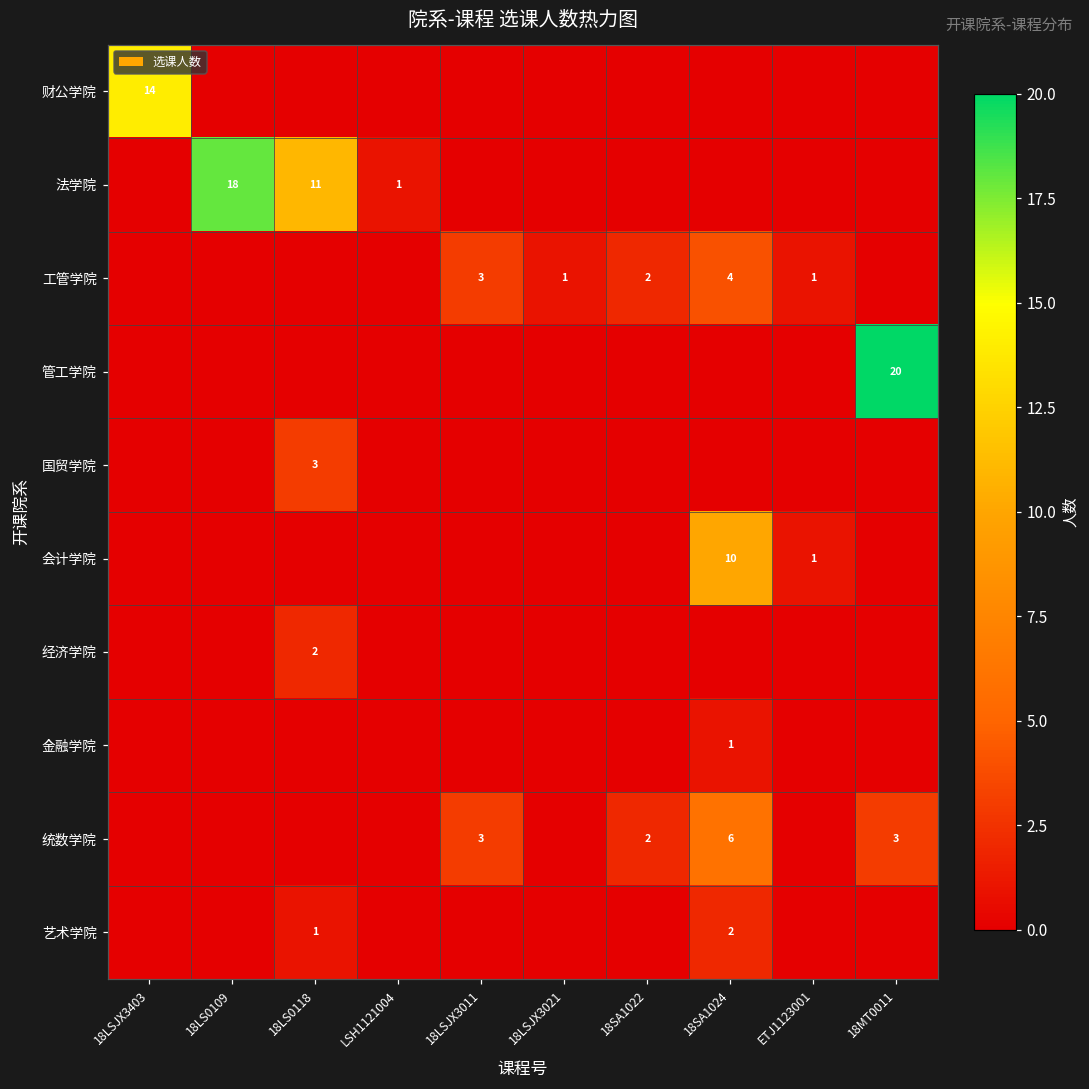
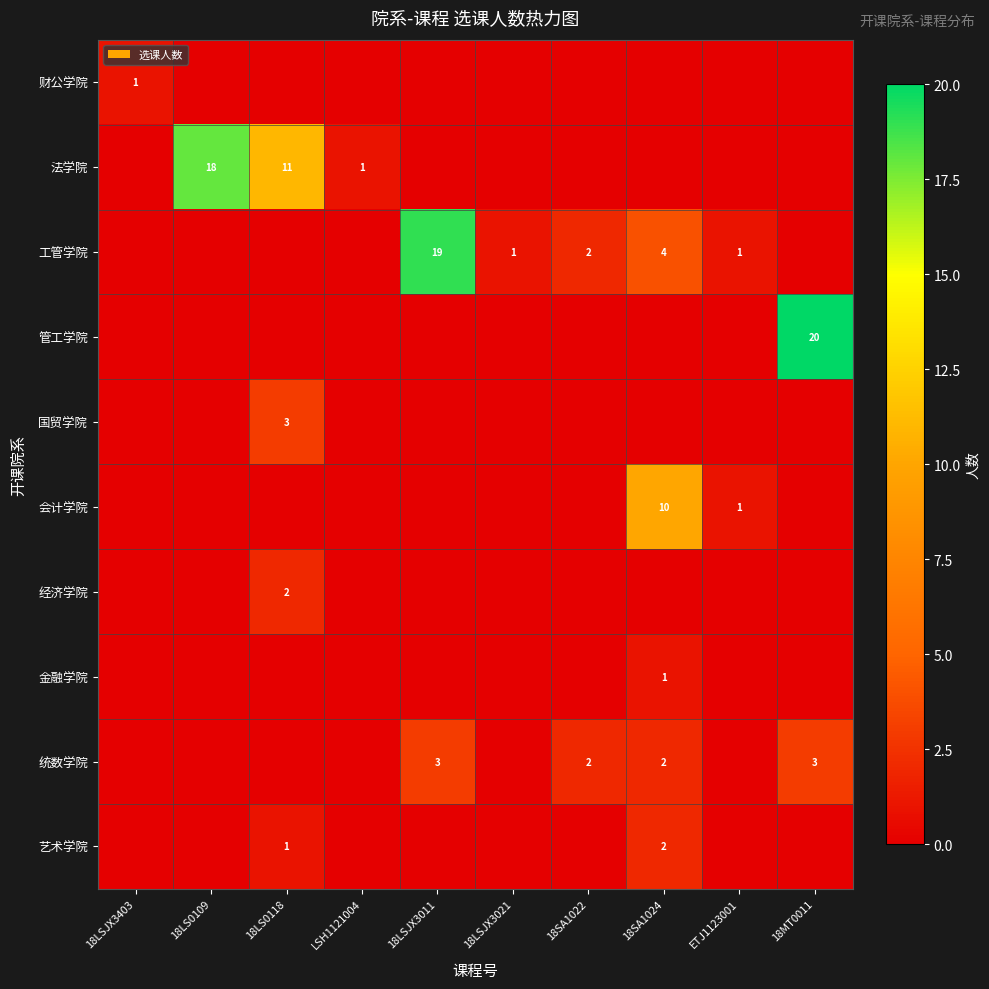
财公学院, 18LSJX3403: 14 -> 1
工管学院, 18LSJX3011: 3 -> 19
统数学院, 18SA1024: 6 -> 2
